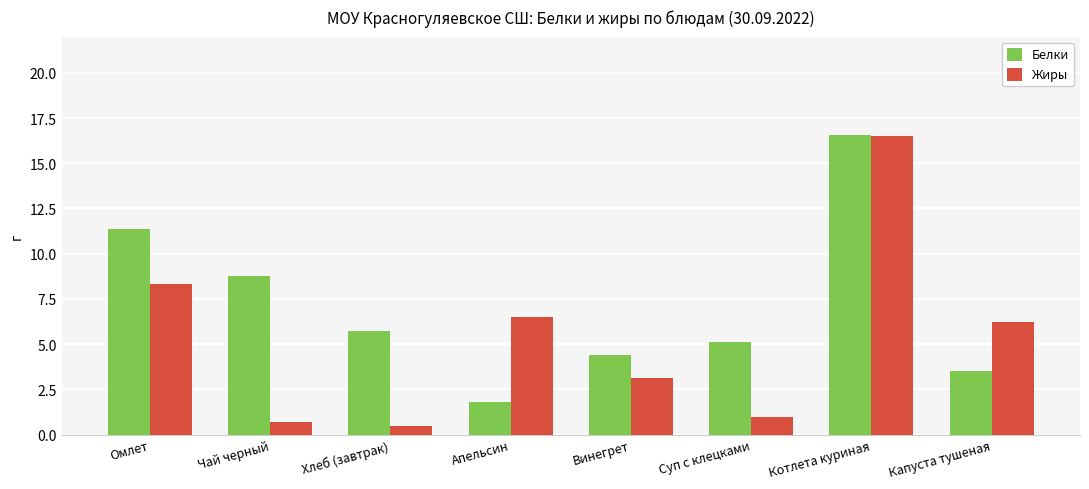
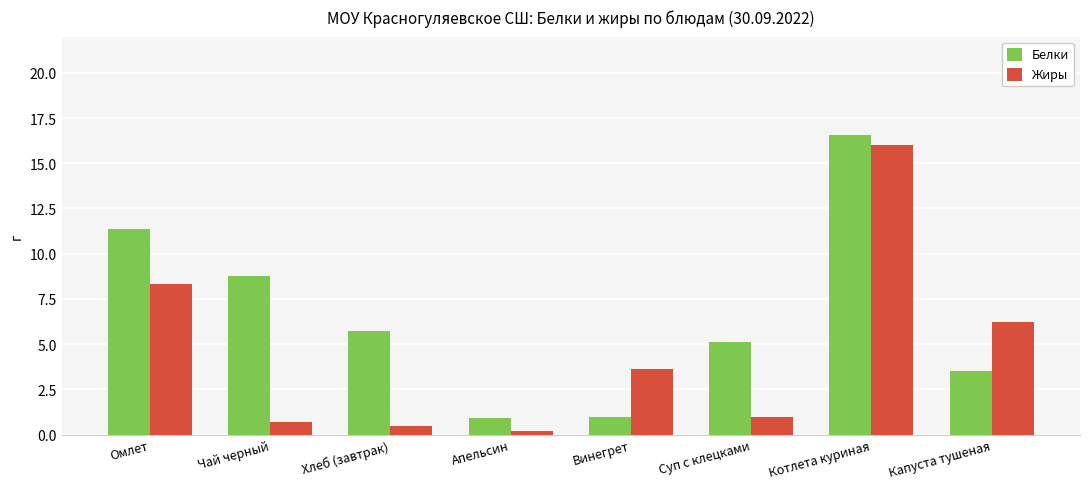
Белки, Апельсин: 1.8 -> 0.9
Жиры, Апельсин: 6.5 -> 0.2
Белки, Винегрет: 4.4 -> 1.0
Жиры, Винегрет: 3.1 -> 3.6
Жиры, Котлета куриная: 16.5 -> 16.0
